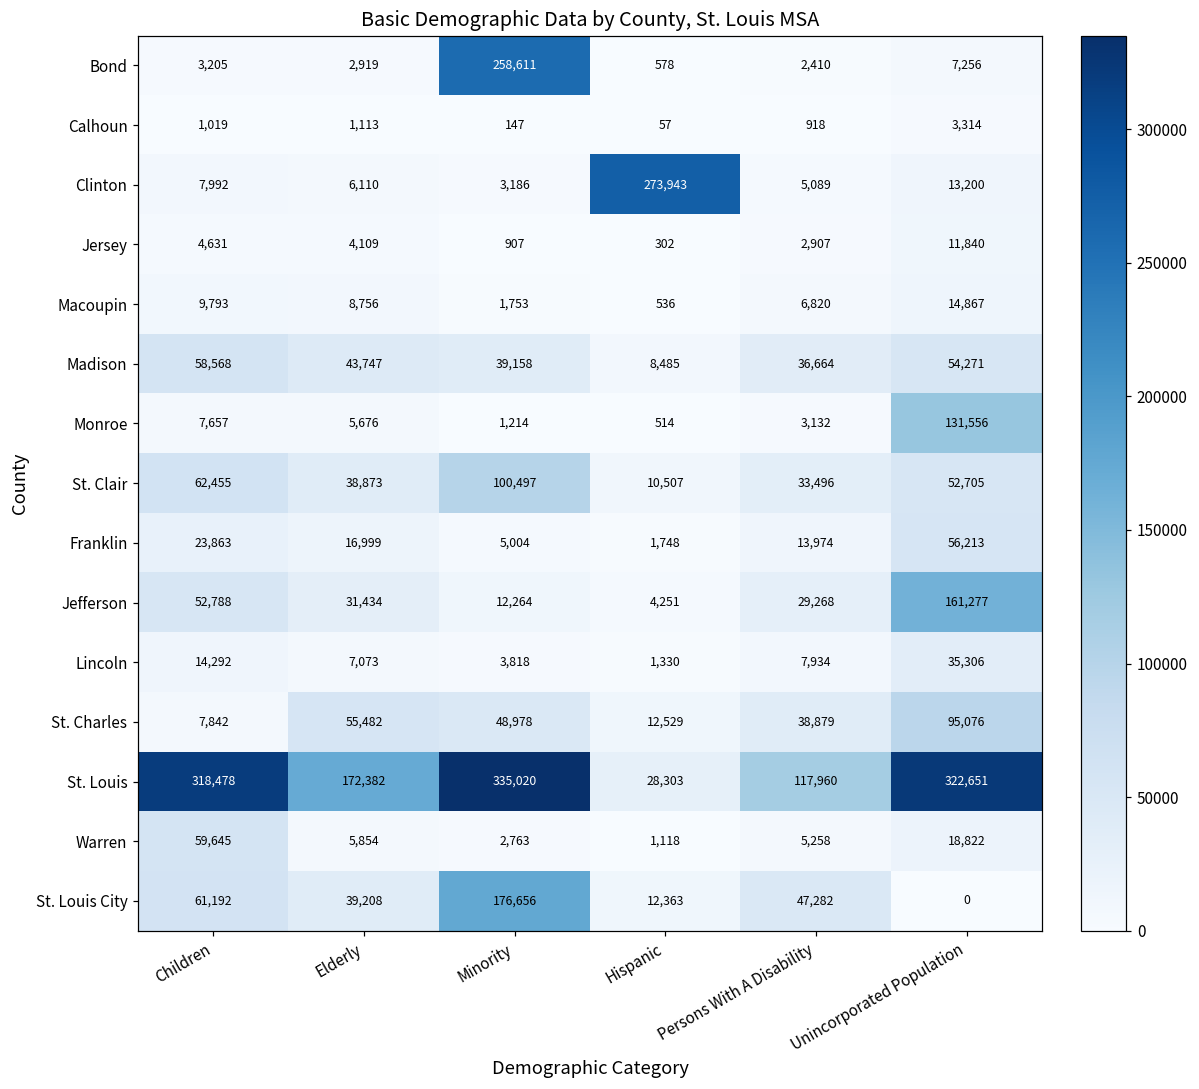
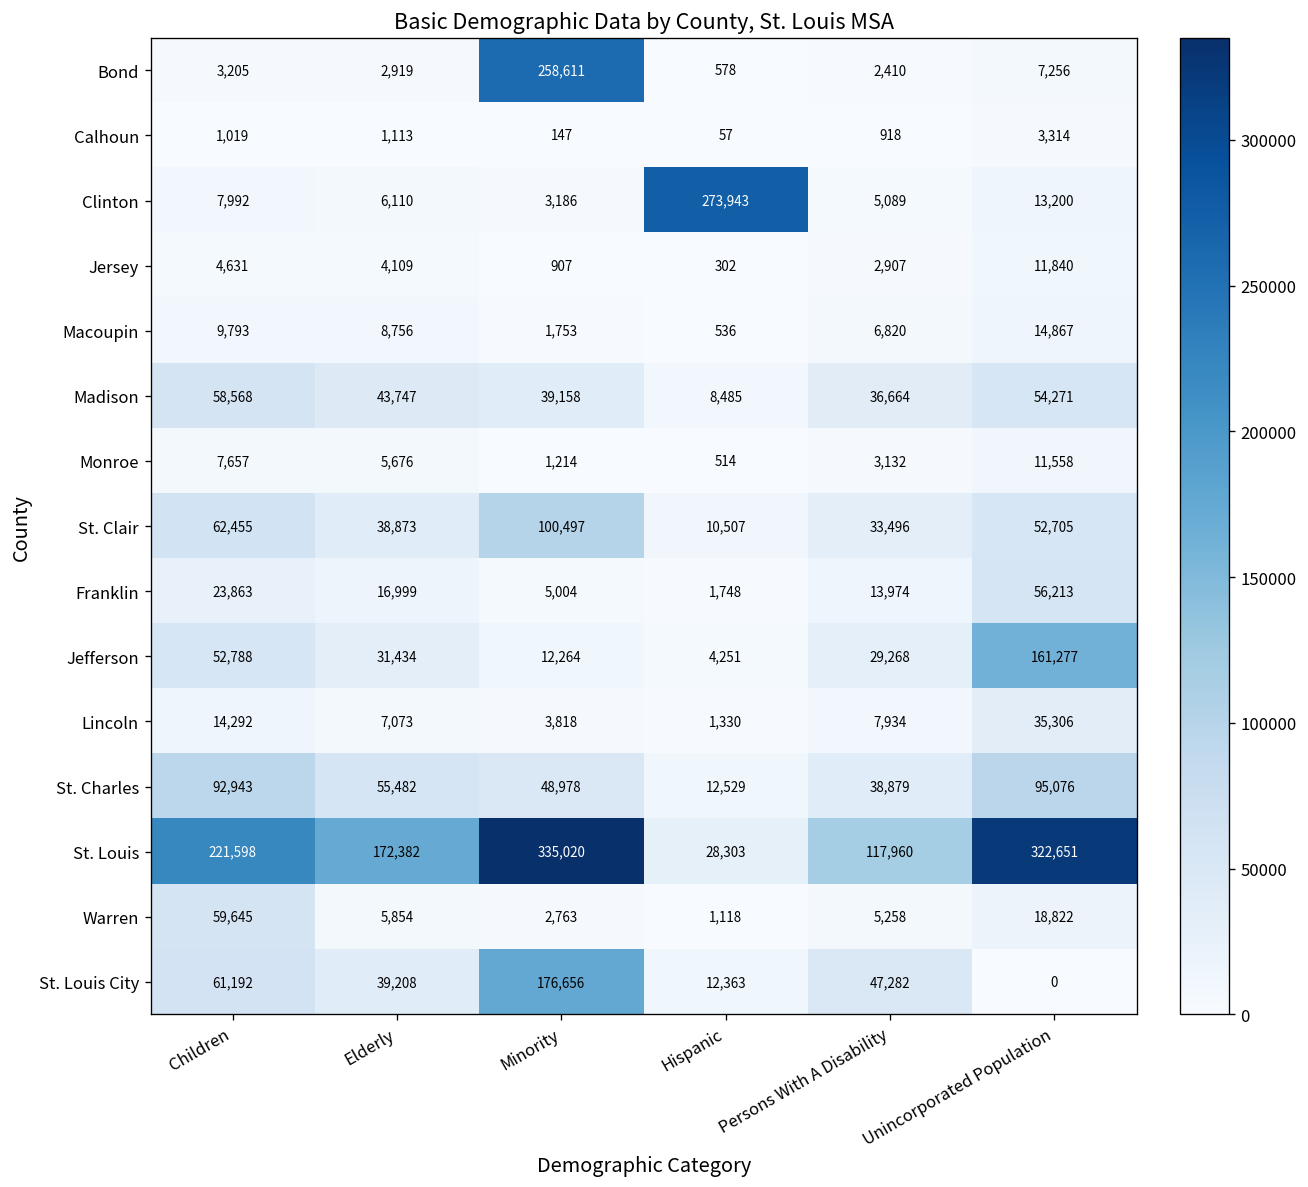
Monroe, Unincorporated Population: 131,556 -> 11,558
St. Charles, Children: 7,842 -> 92,943
St. Louis, Children: 318,478 -> 221,598
